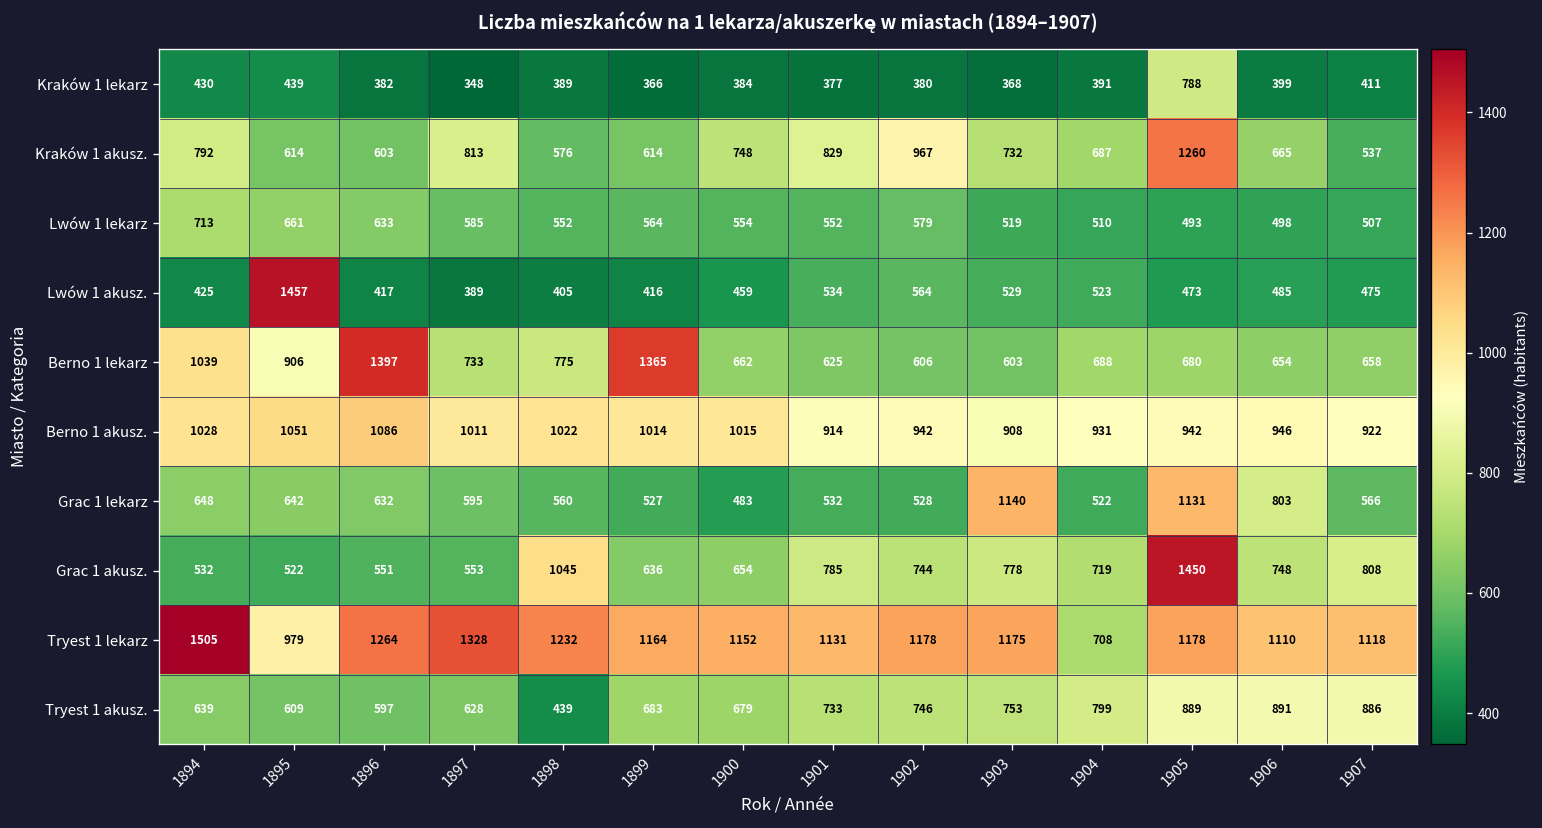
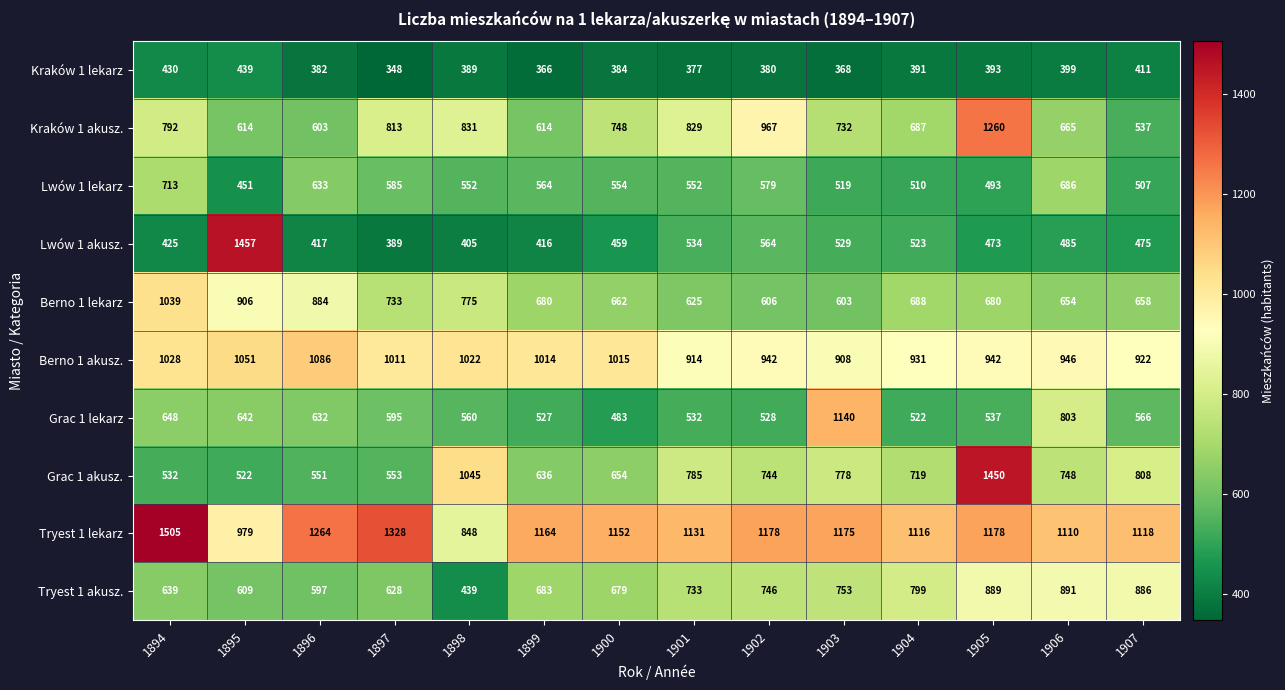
Kraków 1 lekarz, 1905: 788 -> 393
Kraków 1 akusz., 1898: 576 -> 831
Lwów 1 lekarz, 1895: 661 -> 451
Lwów 1 lekarz, 1906: 498 -> 686
Berno 1 lekarz, 1896: 1397 -> 884
Berno 1 lekarz, 1899: 1365 -> 680
Grac 1 lekarz, 1905: 1131 -> 537
Tryest 1 lekarz, 1898: 1232 -> 848
Tryest 1 lekarz, 1904: 708 -> 1116
